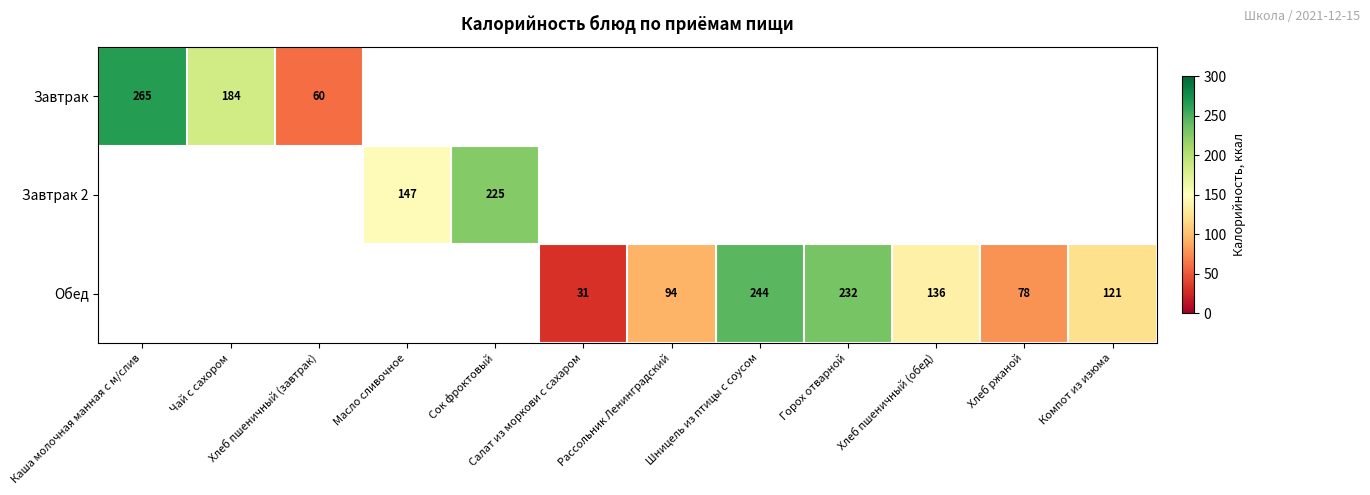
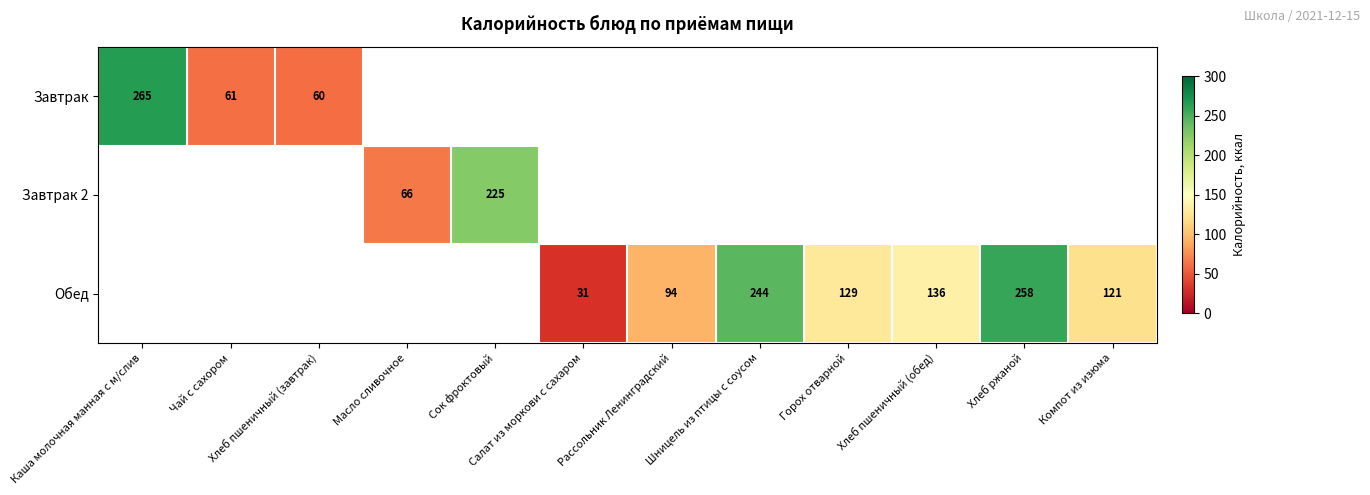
Завтрак, Чай с сахором: 184 -> 61
Завтрак 2, Масло сливочное: 147 -> 66
Обед, Горох отварной: 232 -> 129
Обед, Хлеб ржаной: 78 -> 258
